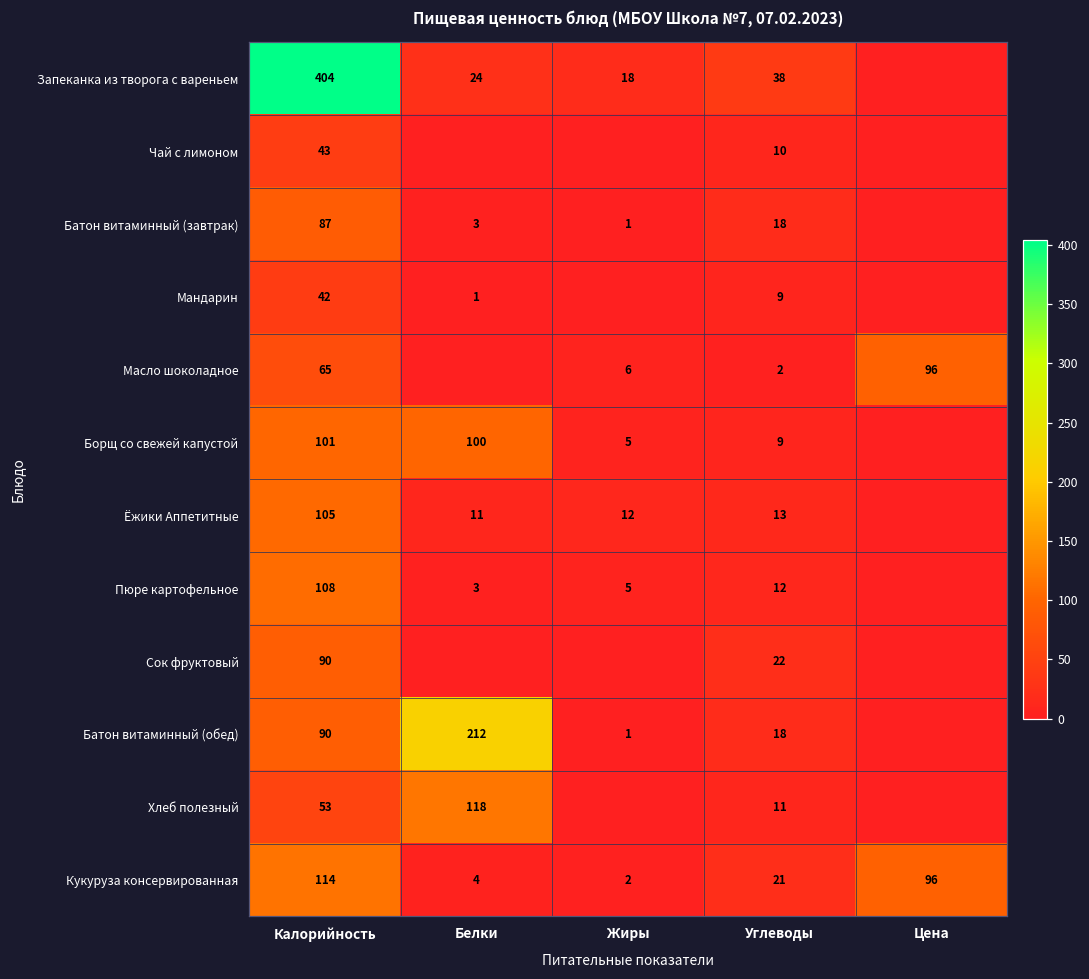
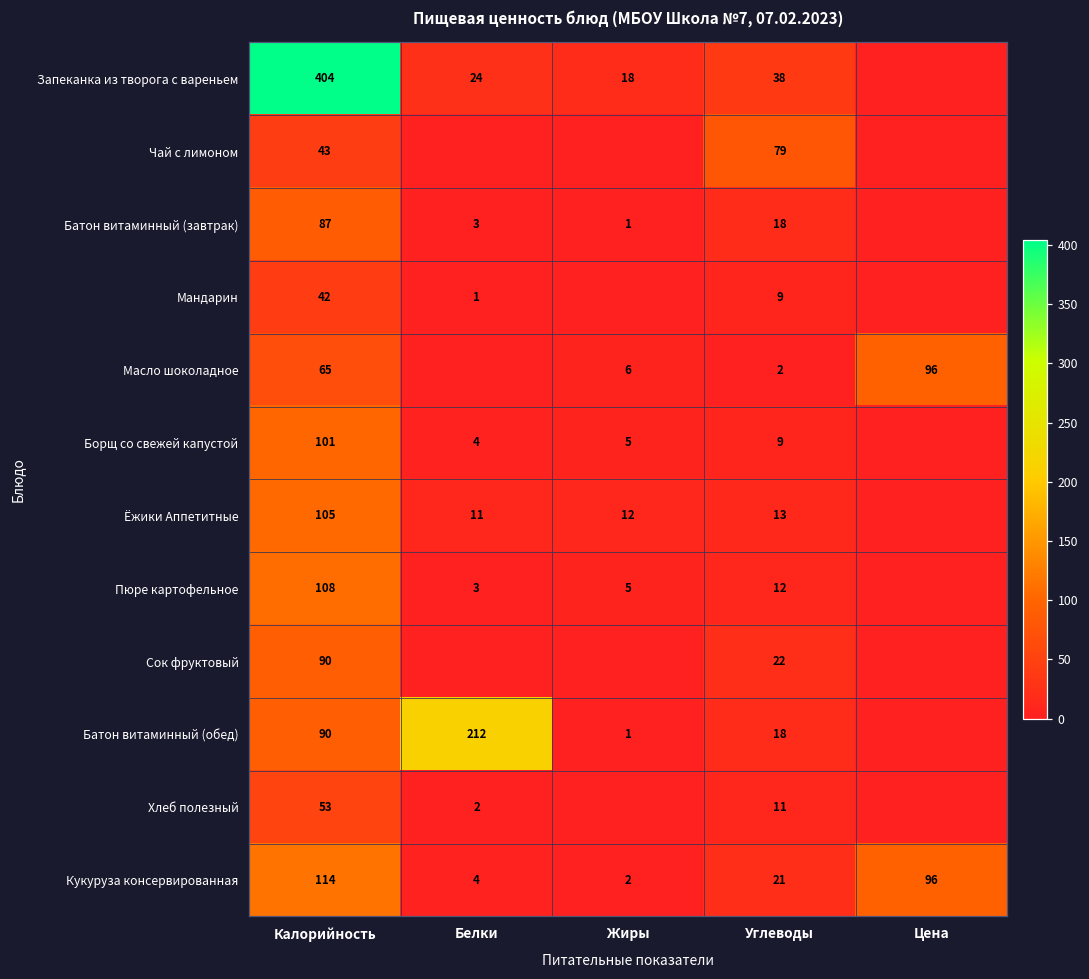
Чай с лимоном, Углеводы: 10 -> 79
Борщ со свежей капустой, Белки: 100 -> 4
Хлеб полезный, Белки: 118 -> 2
